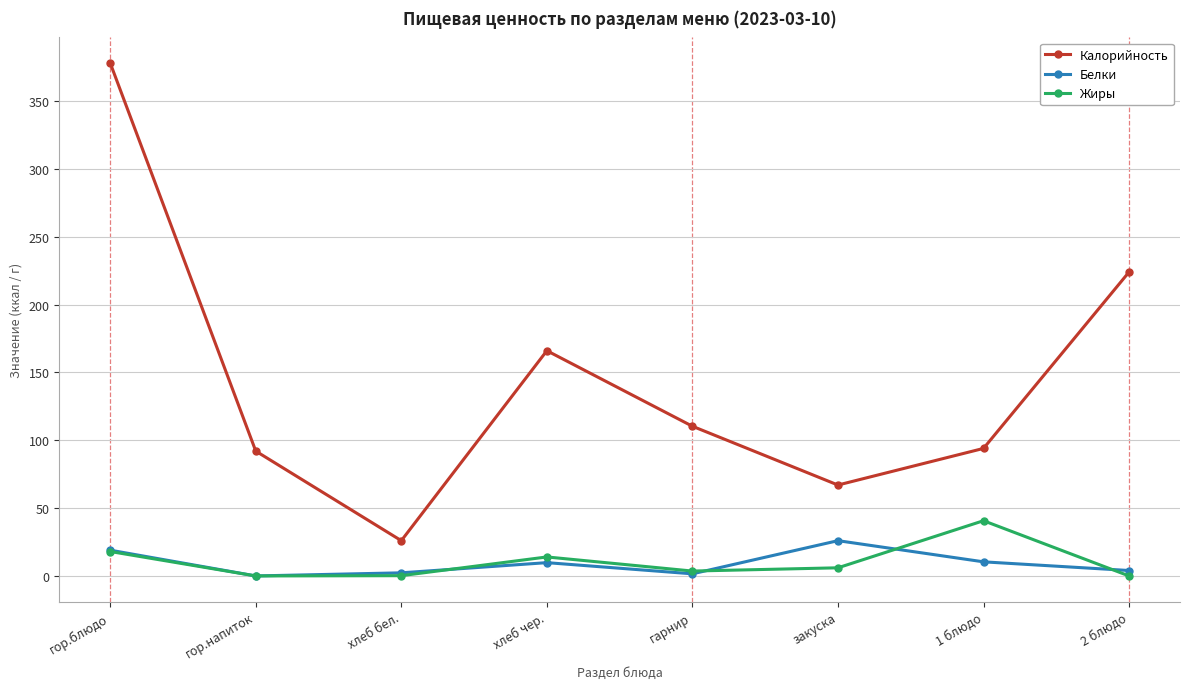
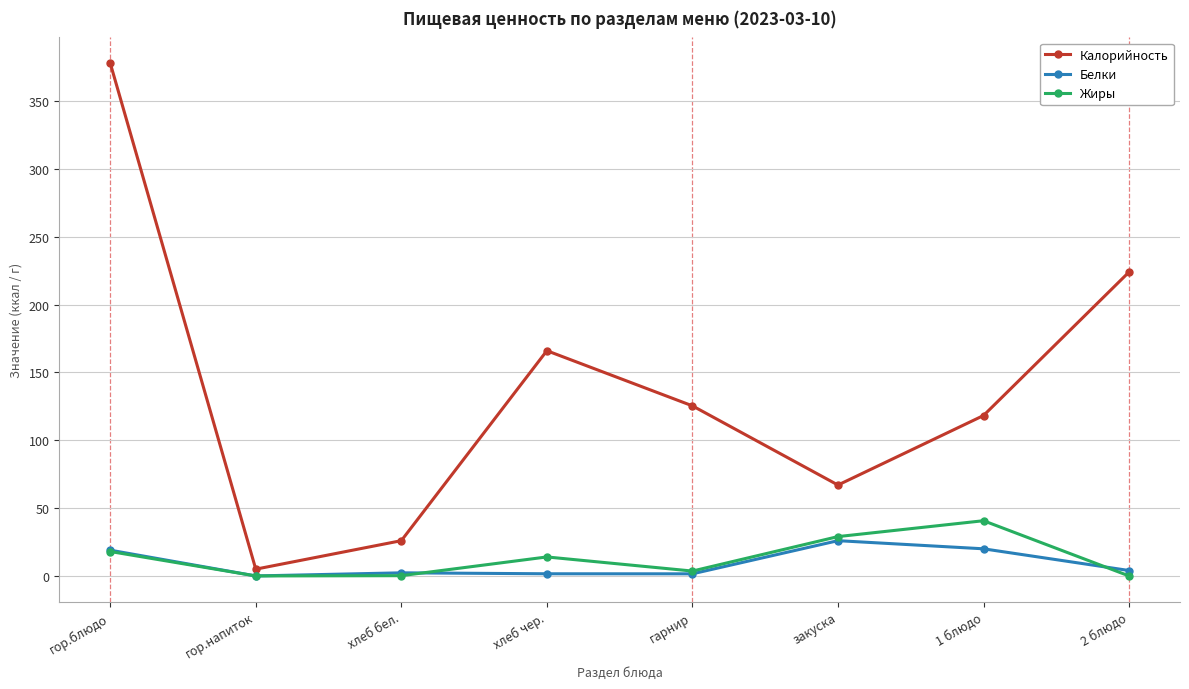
Калорийность, гор.напиток: 92 -> 5
Белки, хлеб чер.: 10 -> 2
Калорийность, гарнир: 110 -> 125
Жиры, закуска: 6 -> 29
Калорийность, 1 блюдо: 94 -> 118
Белки, 1 блюдо: 10 -> 20
